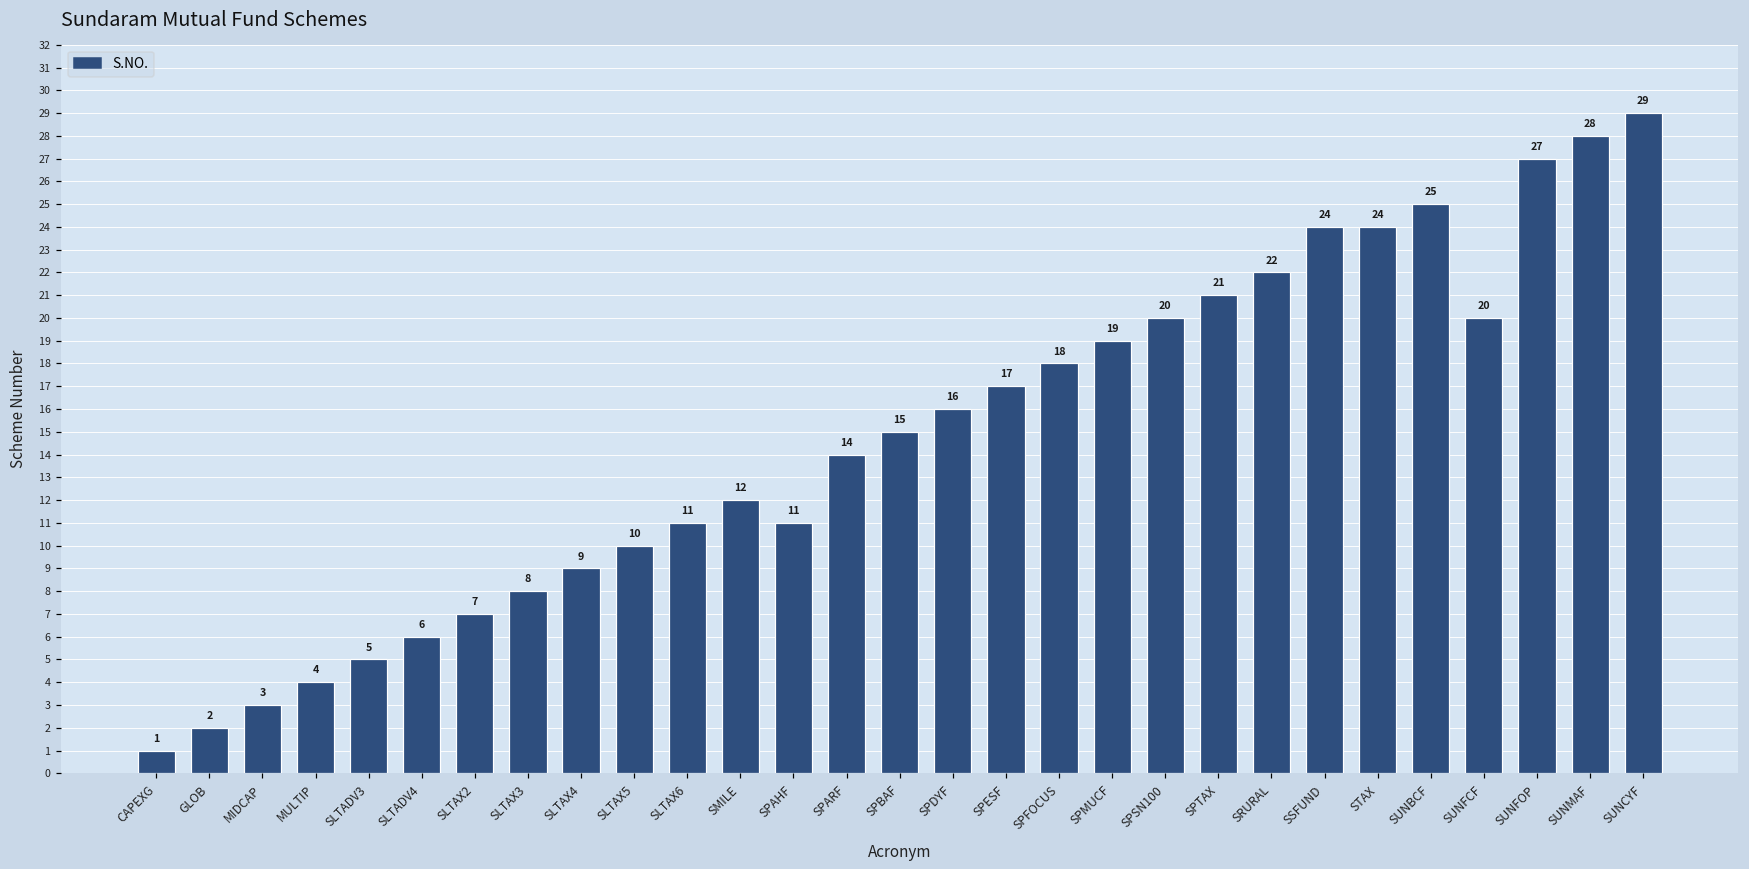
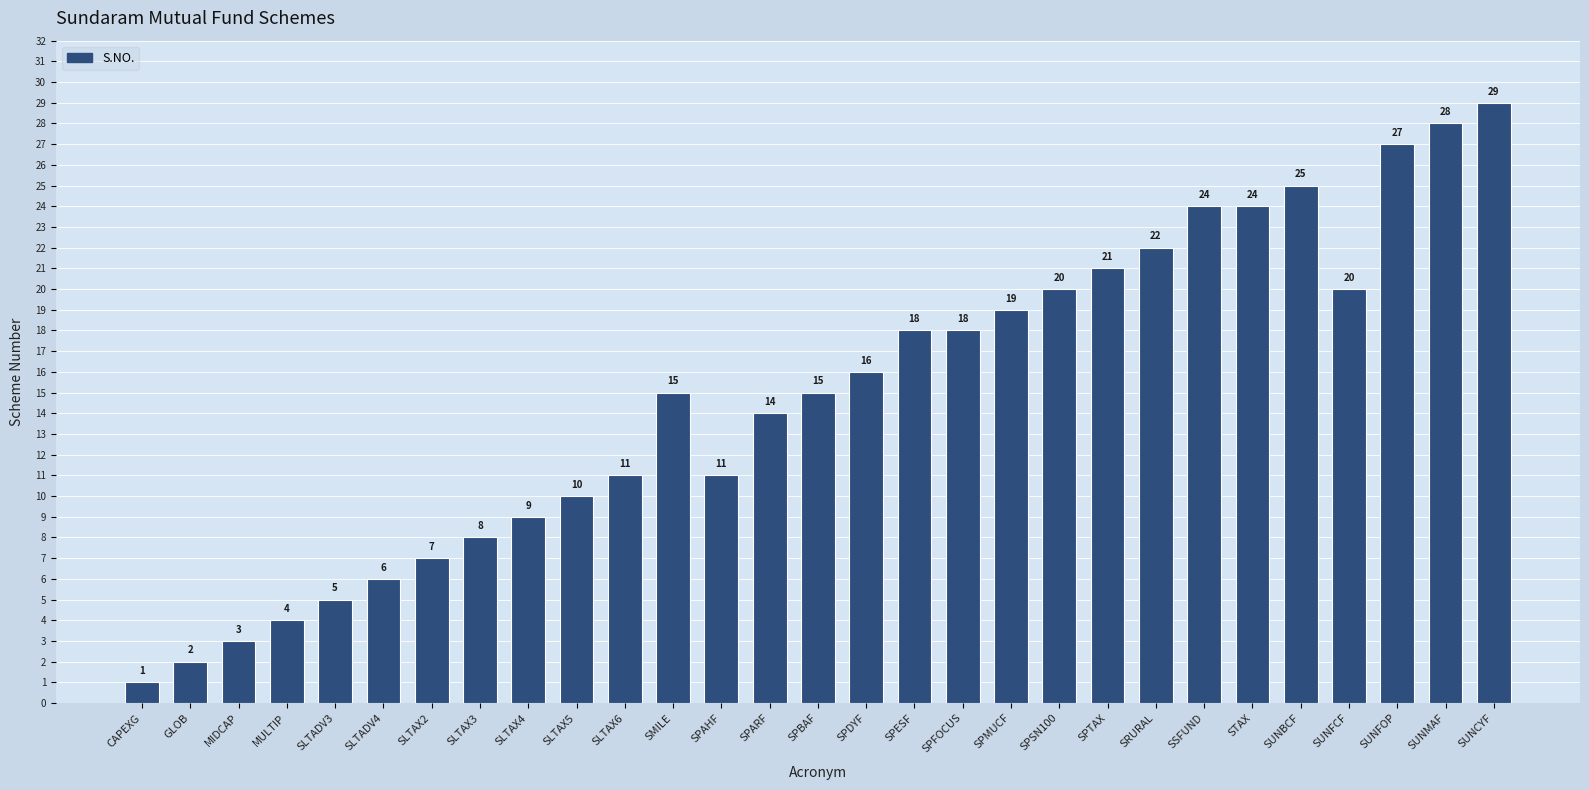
SMILE: 12 -> 15
SPESF: 17 -> 18
